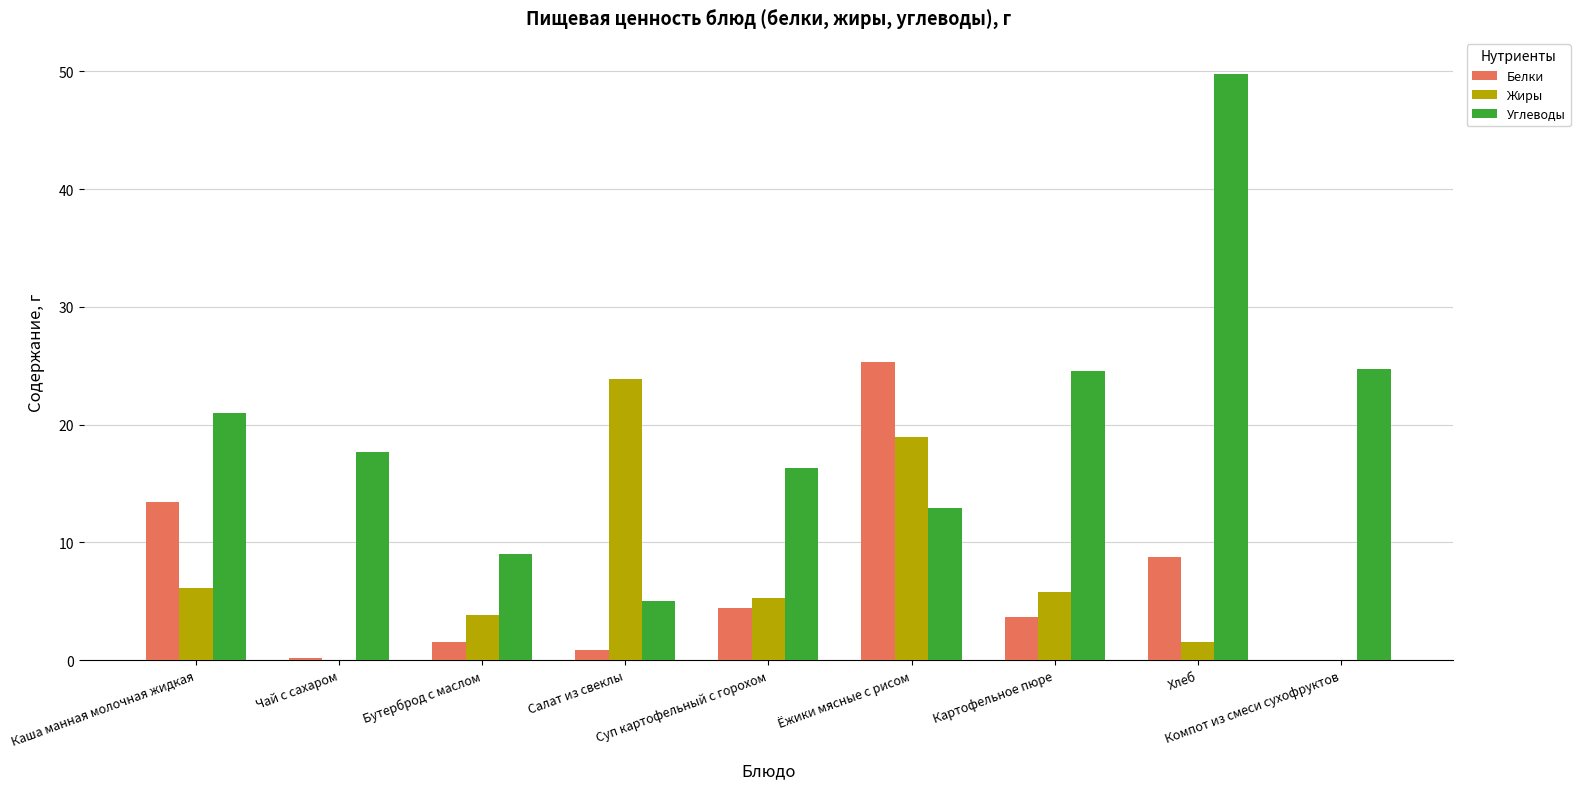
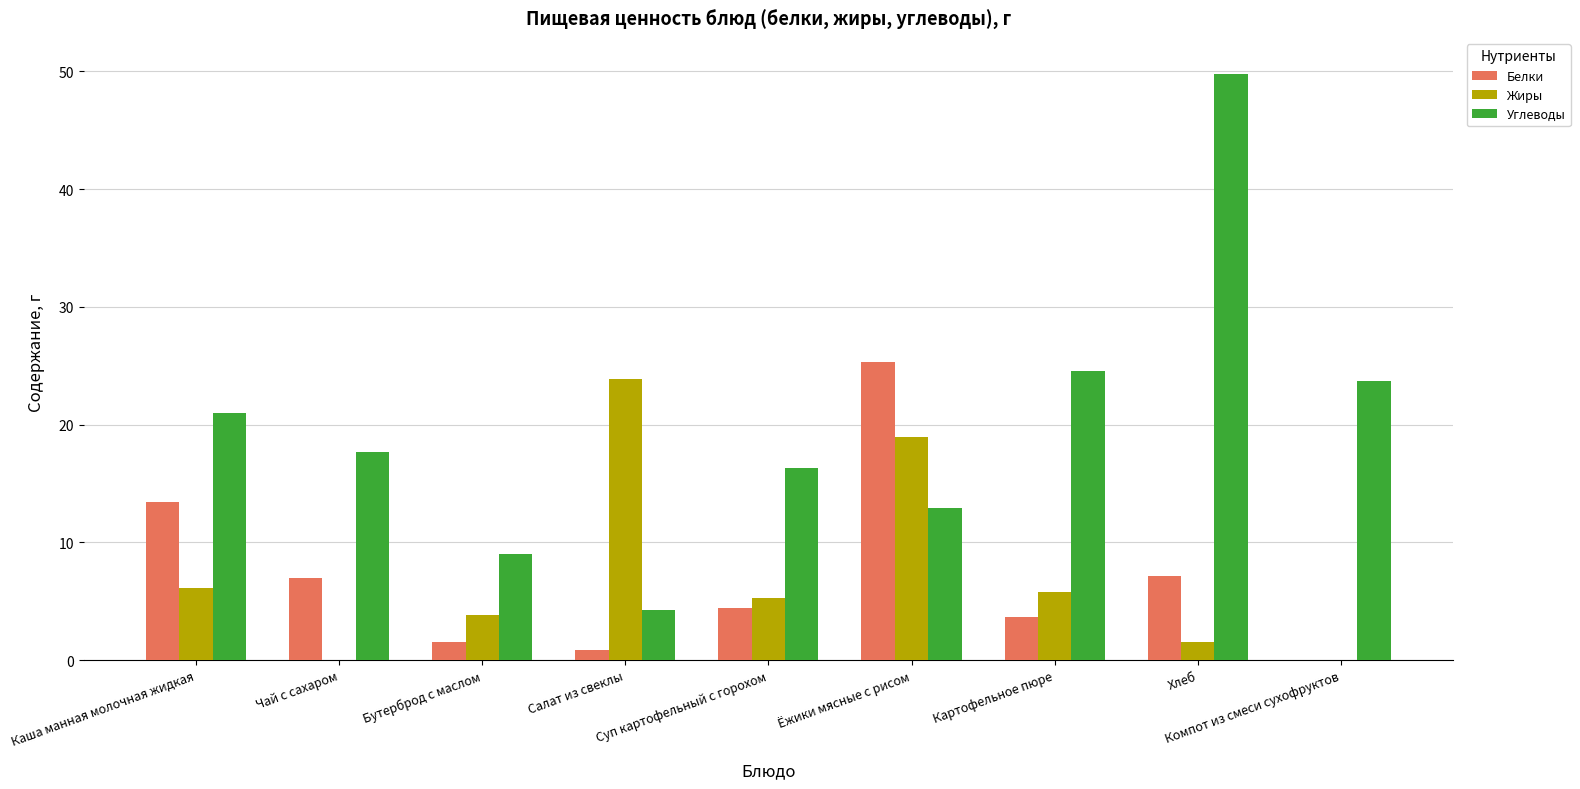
Белки, Чай с сахаром: 0.2 -> 7.0
Углеводы, Салат из свеклы: 5.0 -> 4.2
Белки, Хлеб: 8.8 -> 7.2
Углеводы, Компот из смеси сухофруктов: 24.8 -> 23.7
